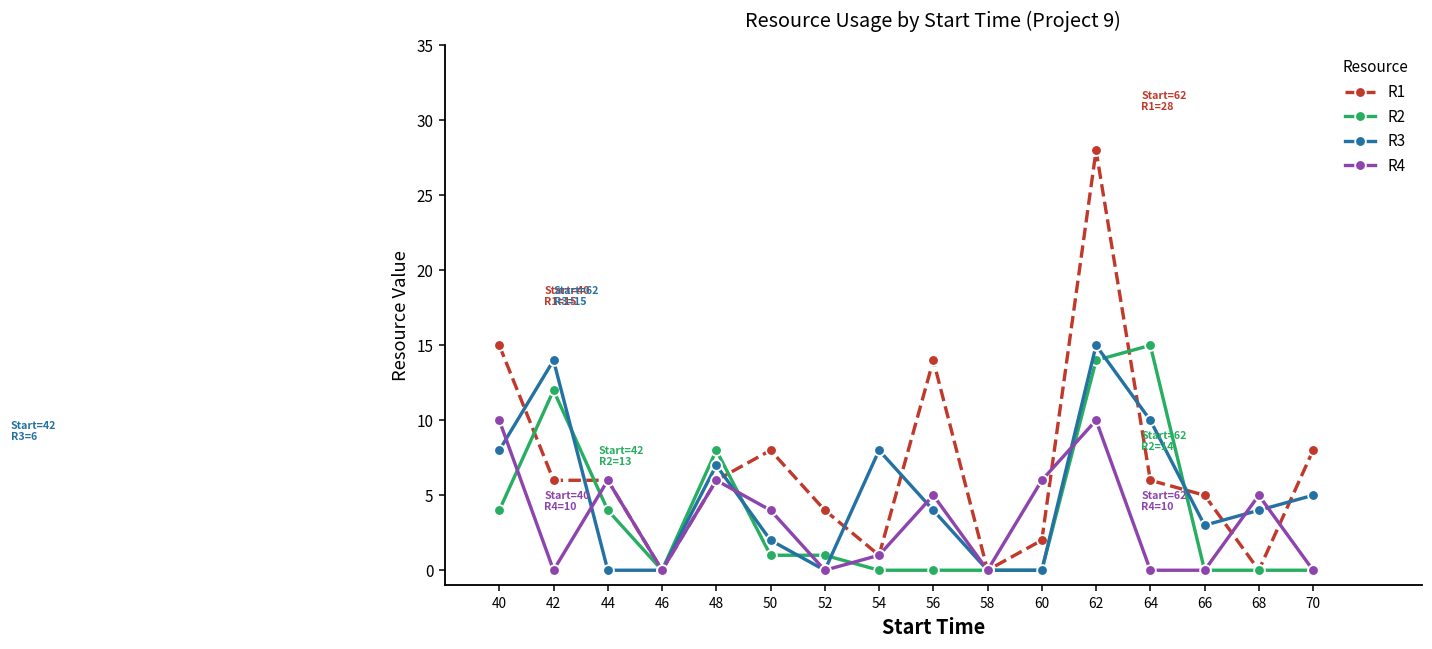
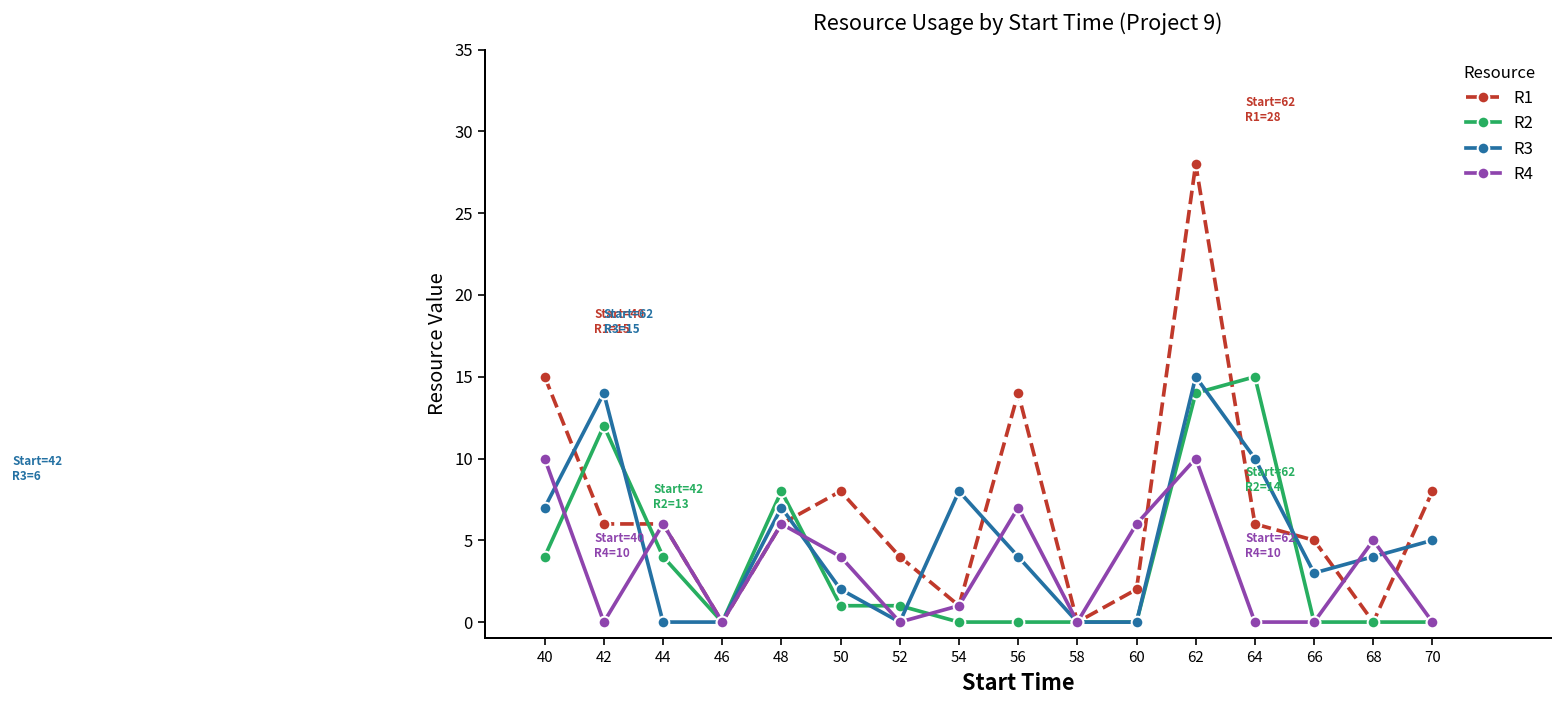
R3, 40: 8 -> 7
R4, 56: 5 -> 7
